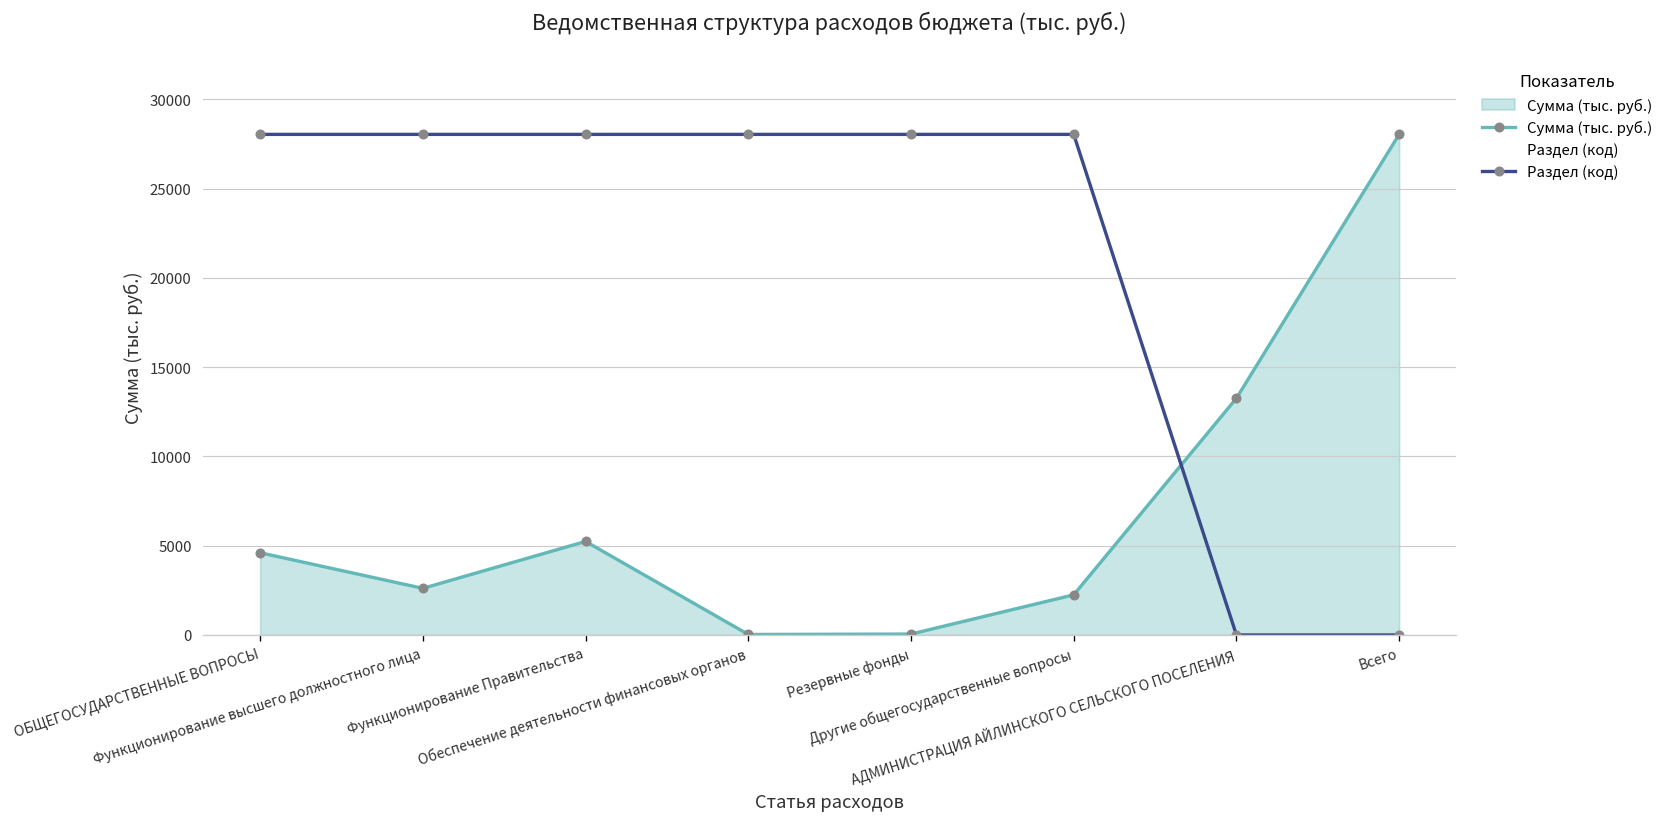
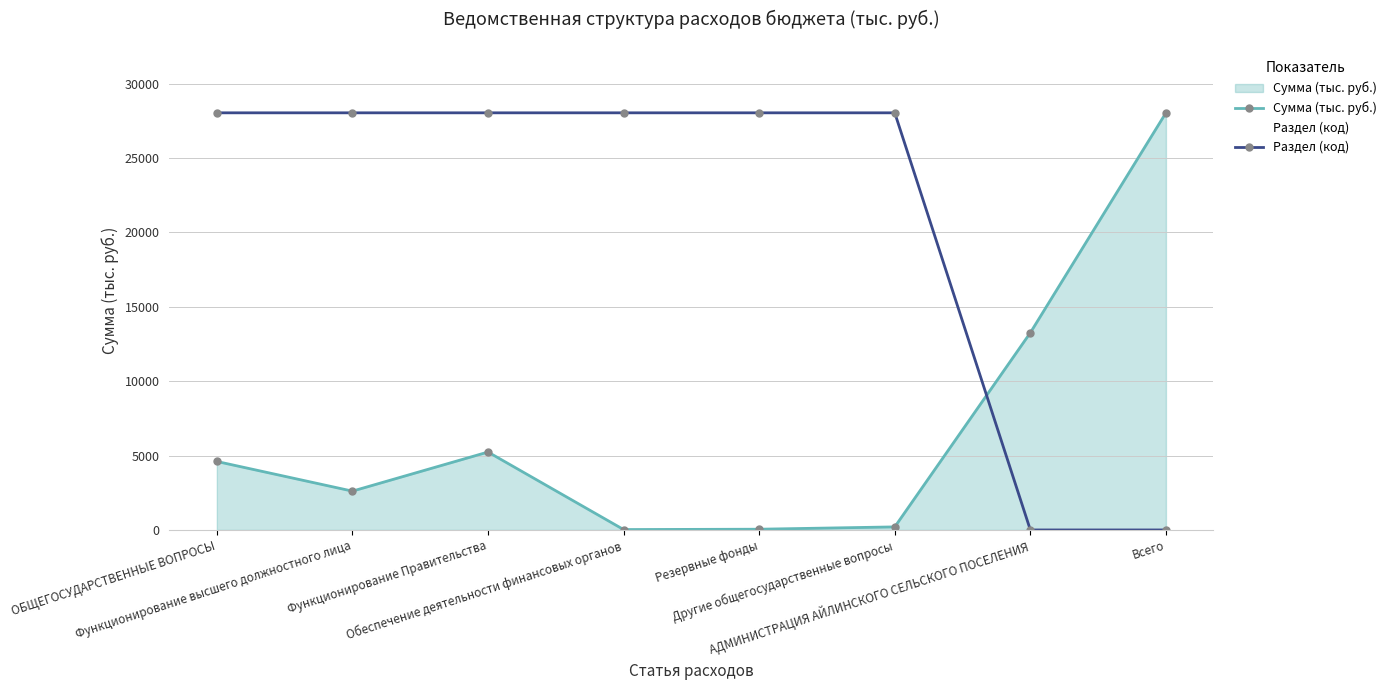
Сумма (тыс. руб.), Другие общегосударственные вопросы: 2200 -> 200
